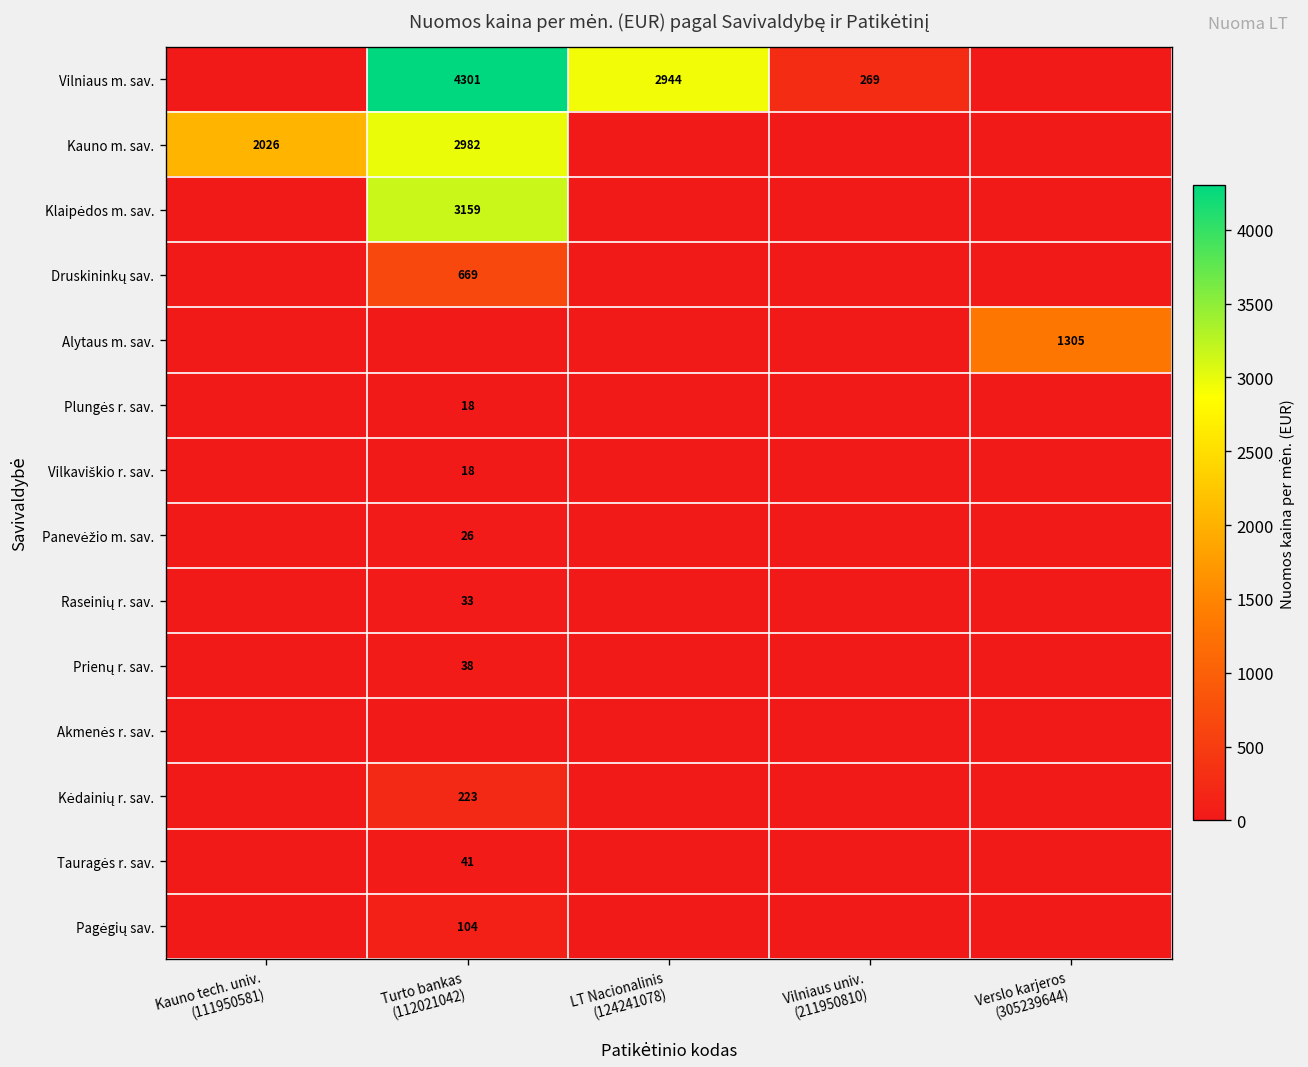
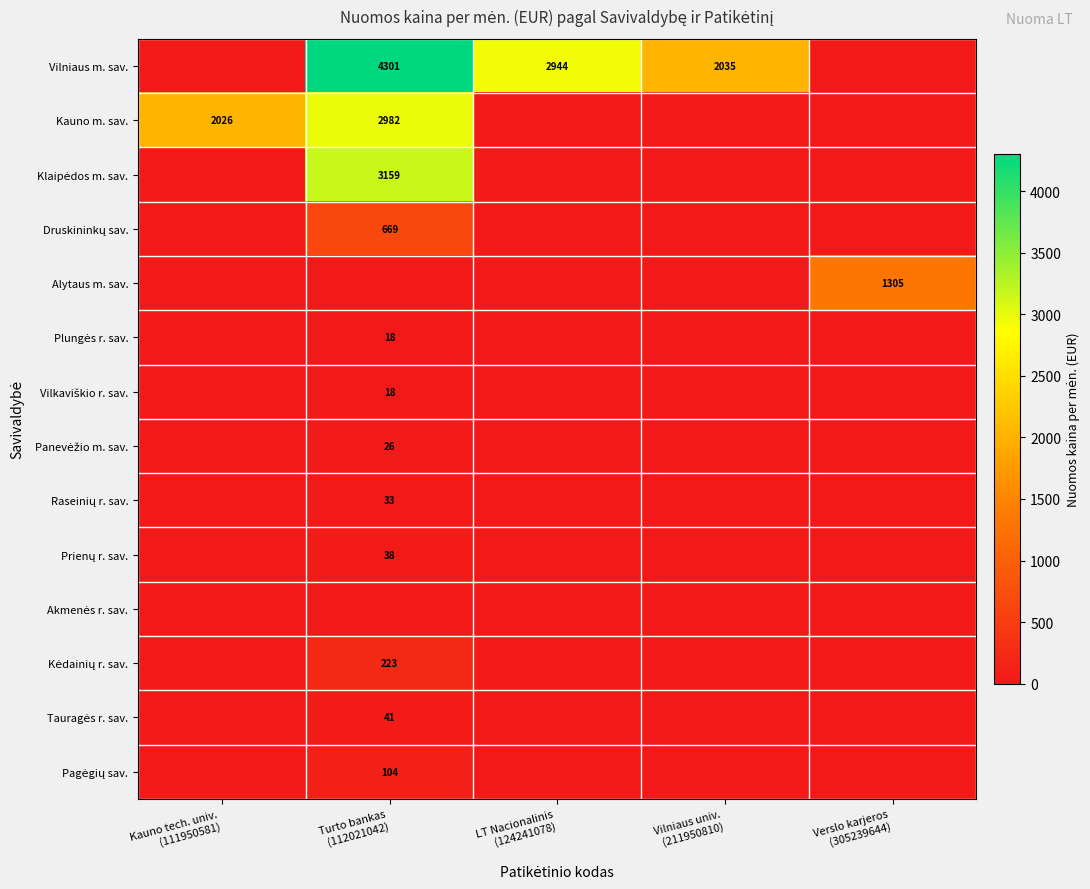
Vilniaus m. sav., Vilniaus univ. (211950810): 269 -> 2035
